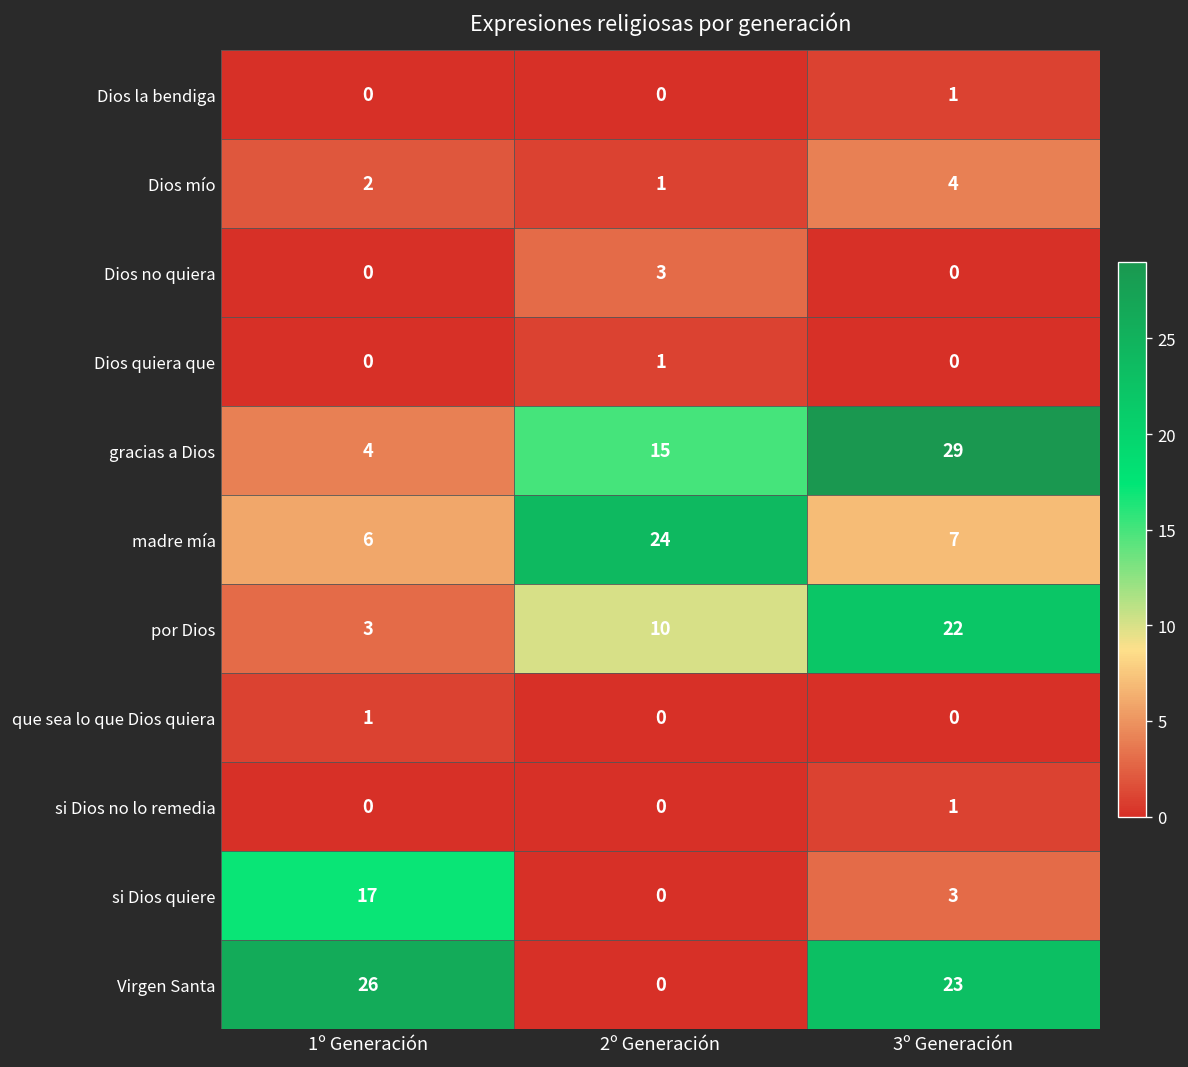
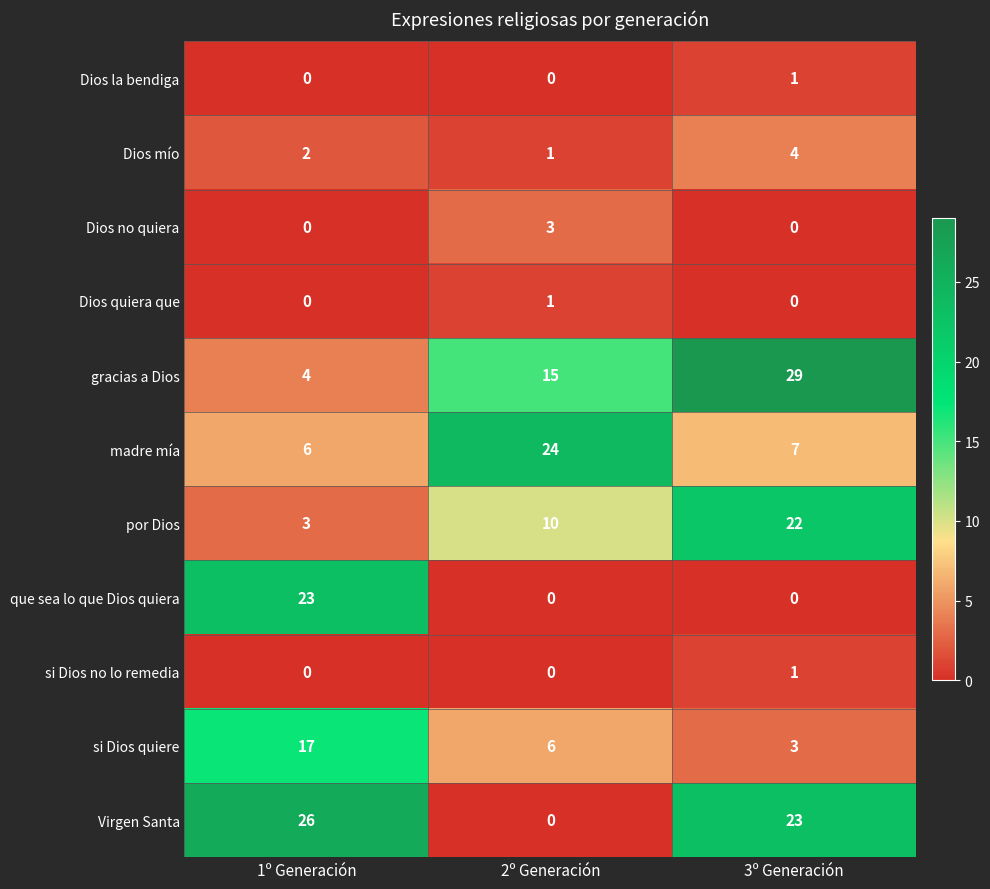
que sea lo que Dios quiera, 1º Generación: 1 -> 23
si Dios quiere, 2º Generación: 0 -> 6
